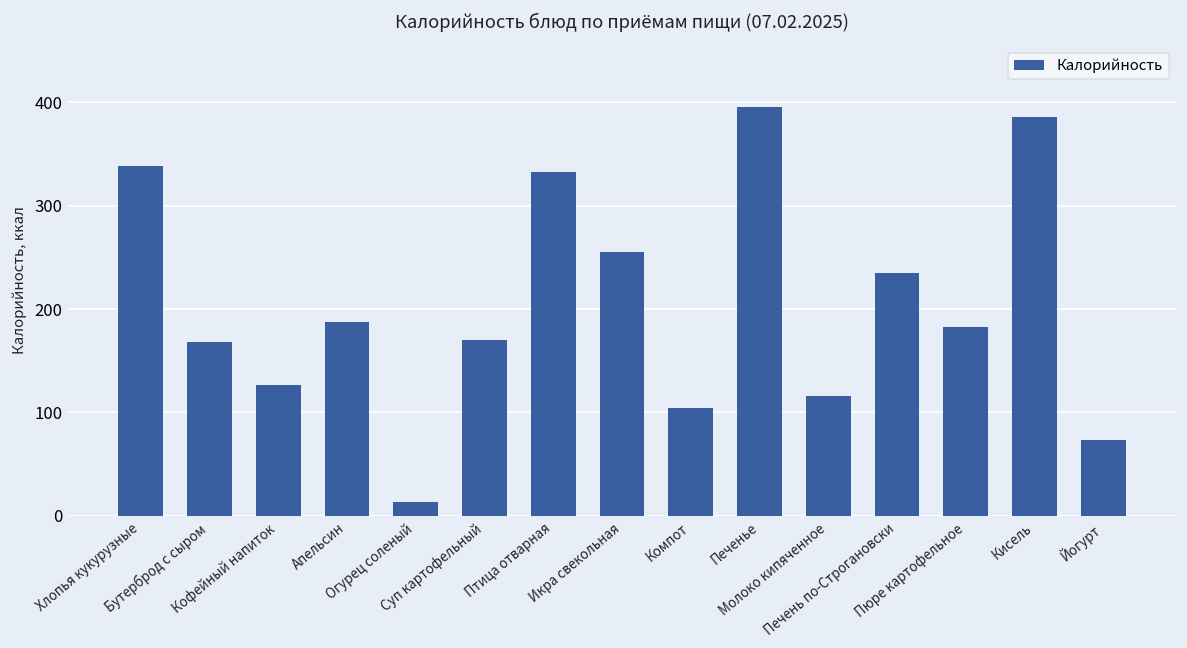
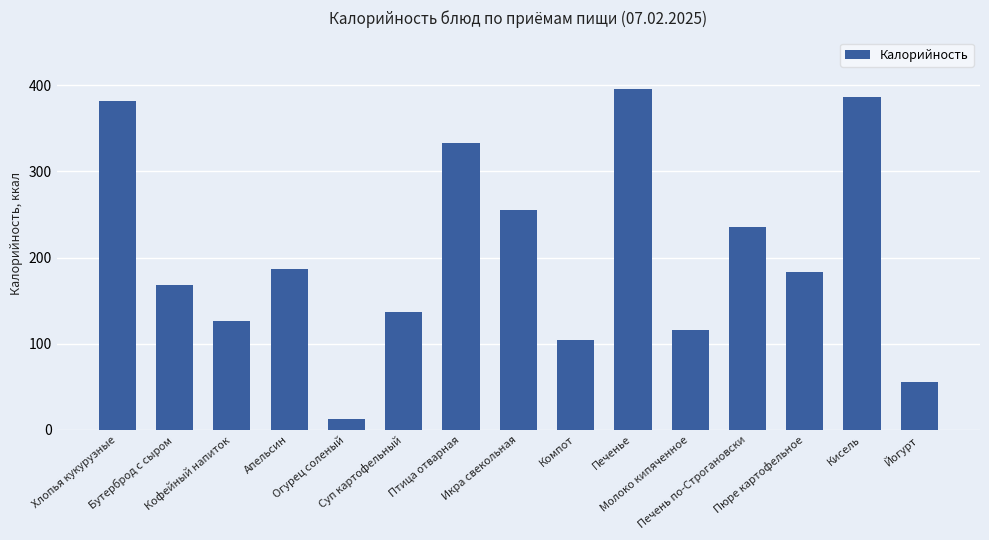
Хлопья кукурузные: 340 -> 380
Суп картофельный: 170 -> 140
Йогурт: 70 -> 60
